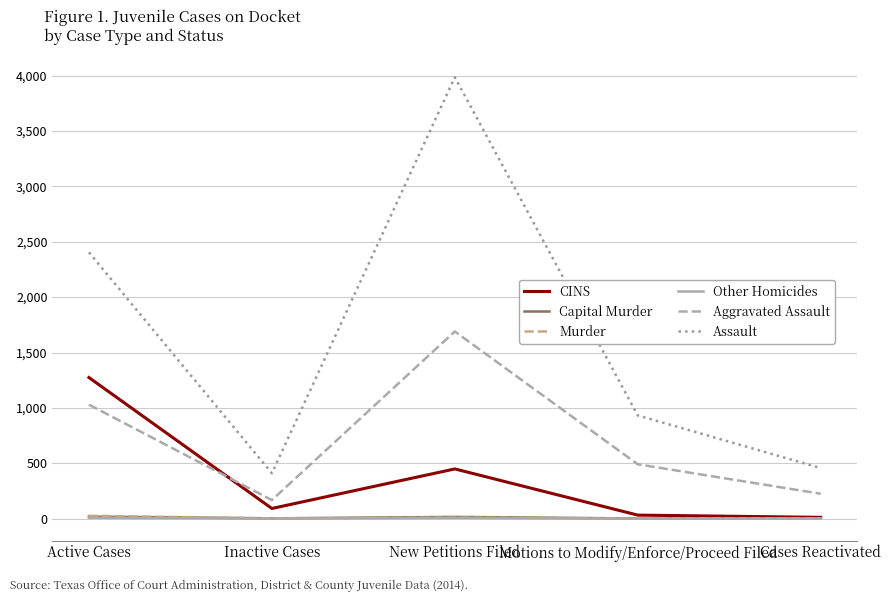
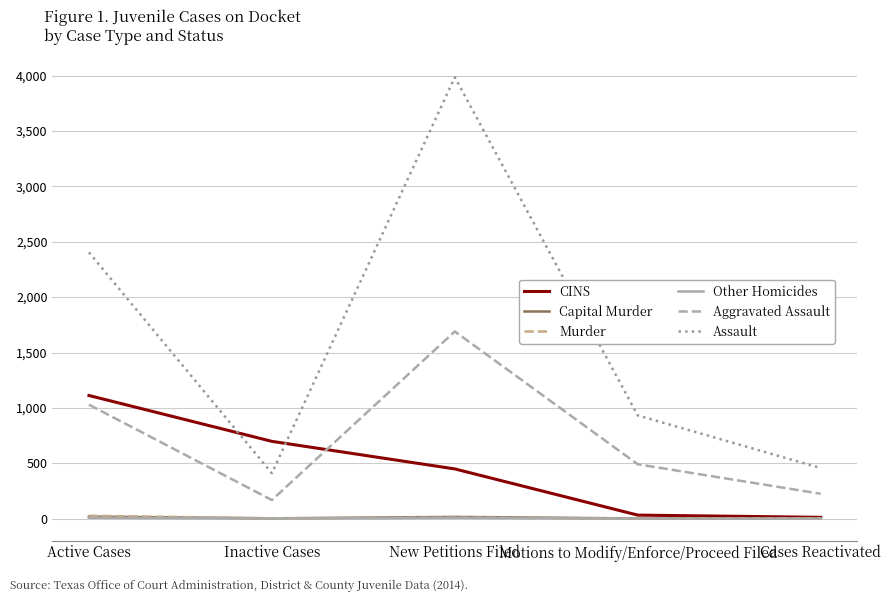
CINS, Active Cases: 1,270 -> 1,110
CINS, Inactive Cases: 90 -> 700
